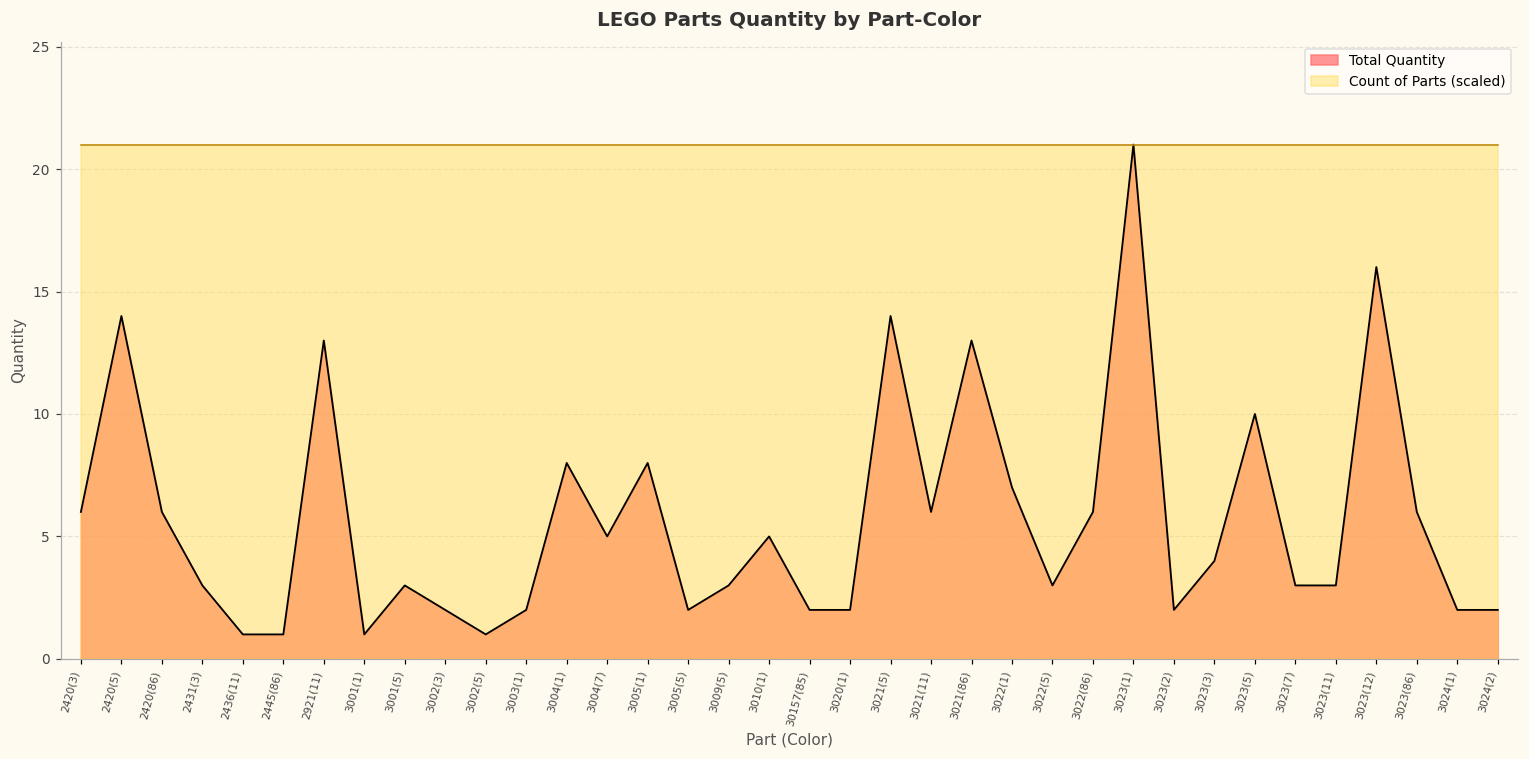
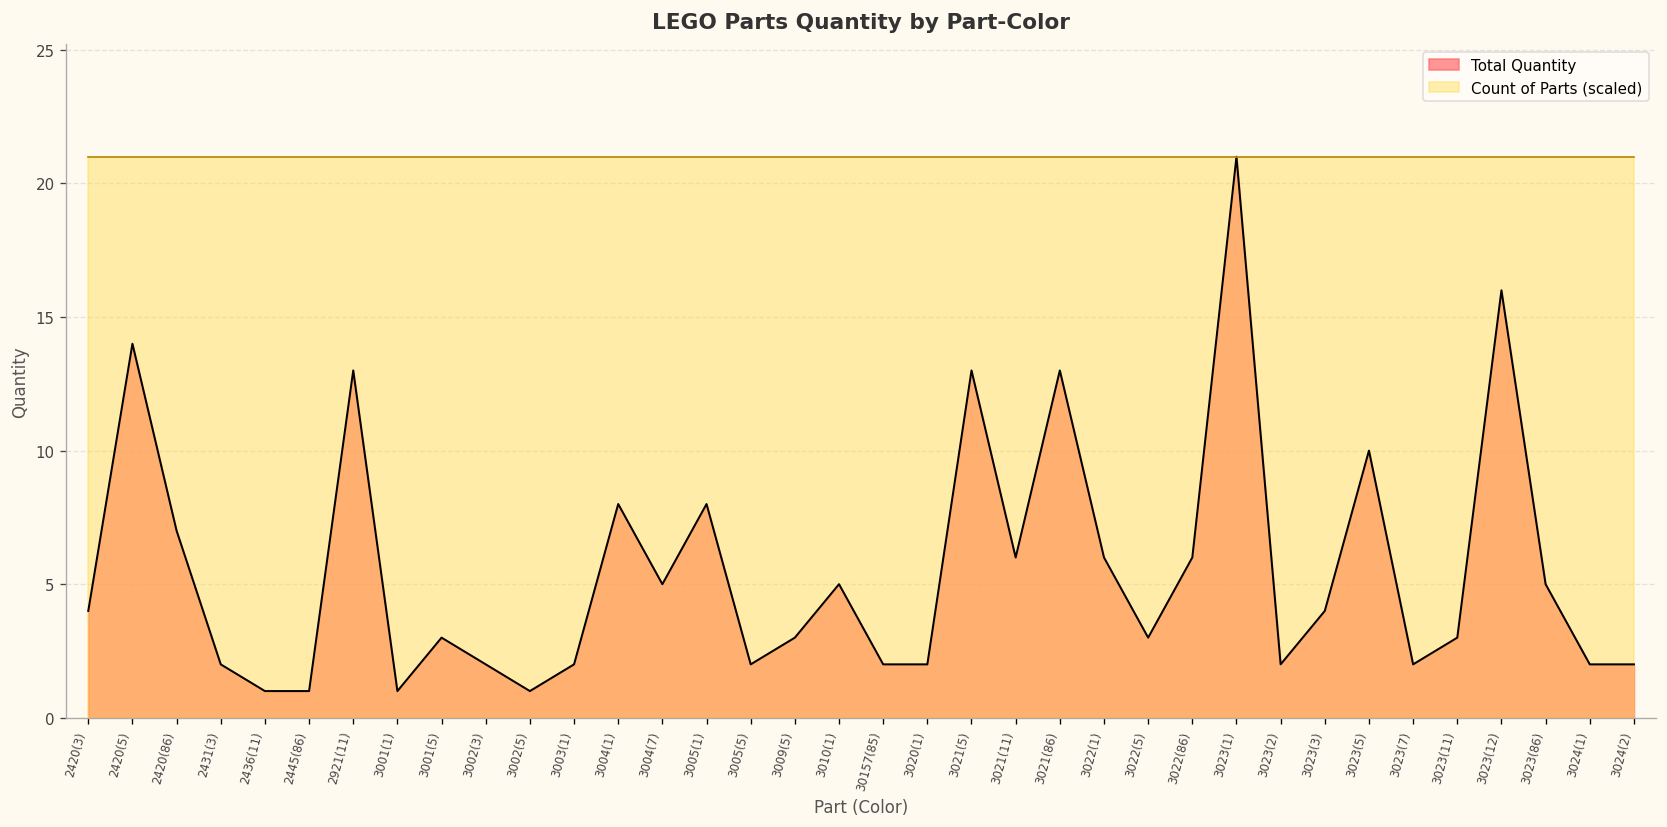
Total Quantity, 2420(3): 6 -> 4
Total Quantity, 2420(86): 6 -> 7
Total Quantity, 2431(3): 3 -> 2
Total Quantity, 3021(5): 14 -> 13
Total Quantity, 3022(1): 7 -> 6
Total Quantity, 3023(7): 3 -> 2
Total Quantity, 3023(86): 6 -> 5
